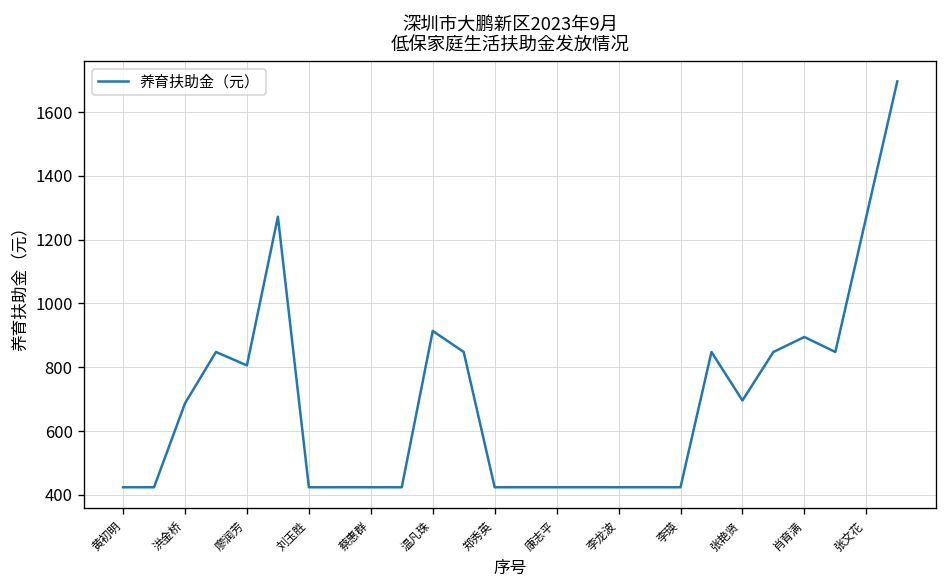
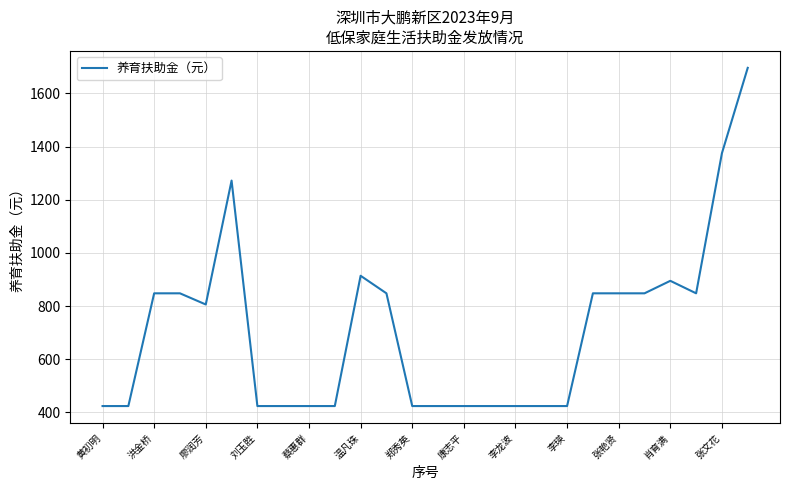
洪金桥: 690 -> 850
张艳贤: 700 -> 850
张文花: 1270 -> 1380
